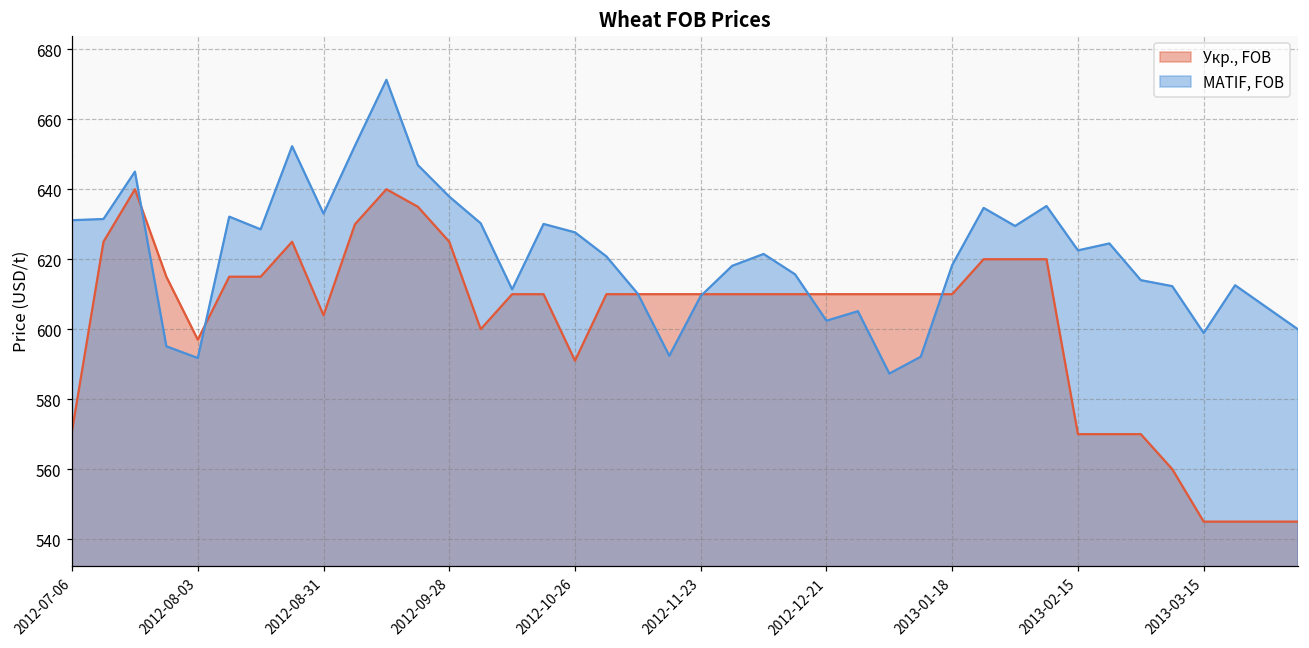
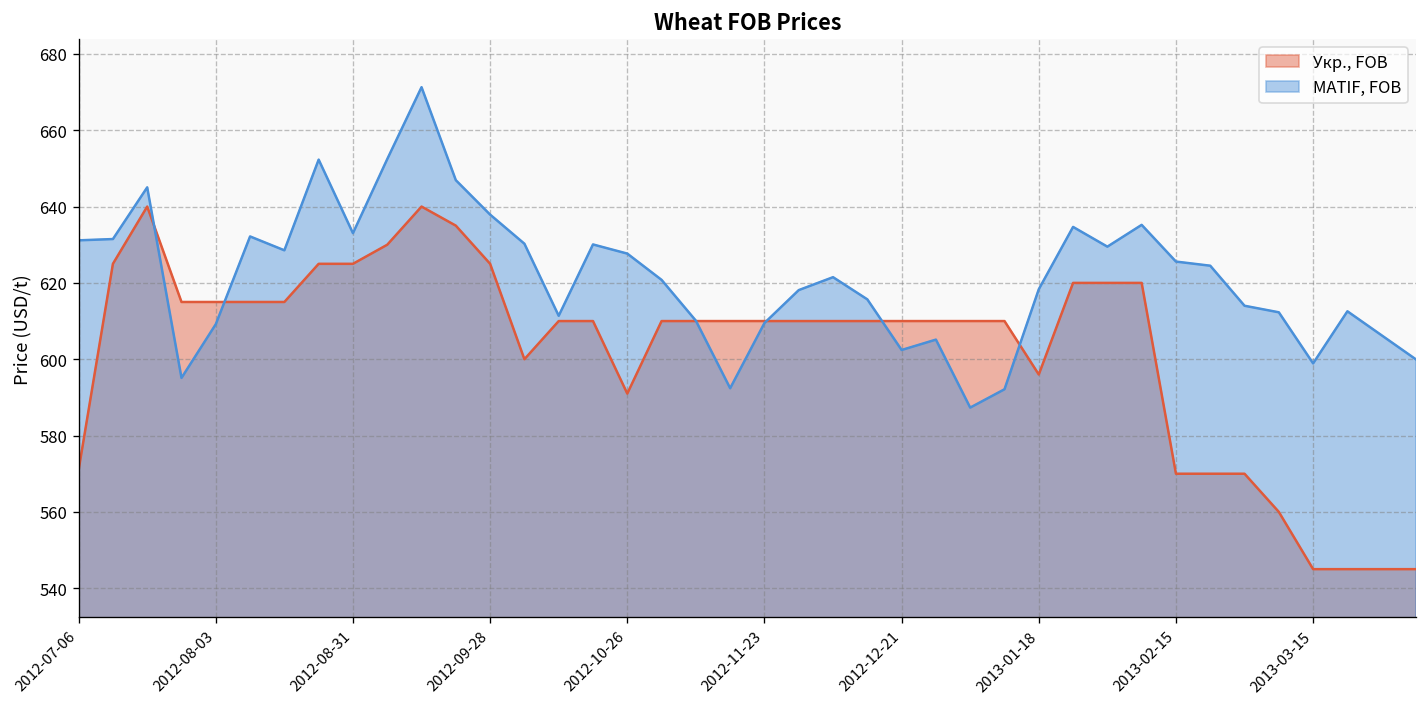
Укр., FOB, 2012-08-03: 597 -> 615
MATIF, FOB, 2012-08-03: 592 -> 609
Укр., FOB, 2012-08-31: 604 -> 625
Укр., FOB, 2013-01-18: 610 -> 596
MATIF, FOB, 2013-02-15: 623 -> 626
